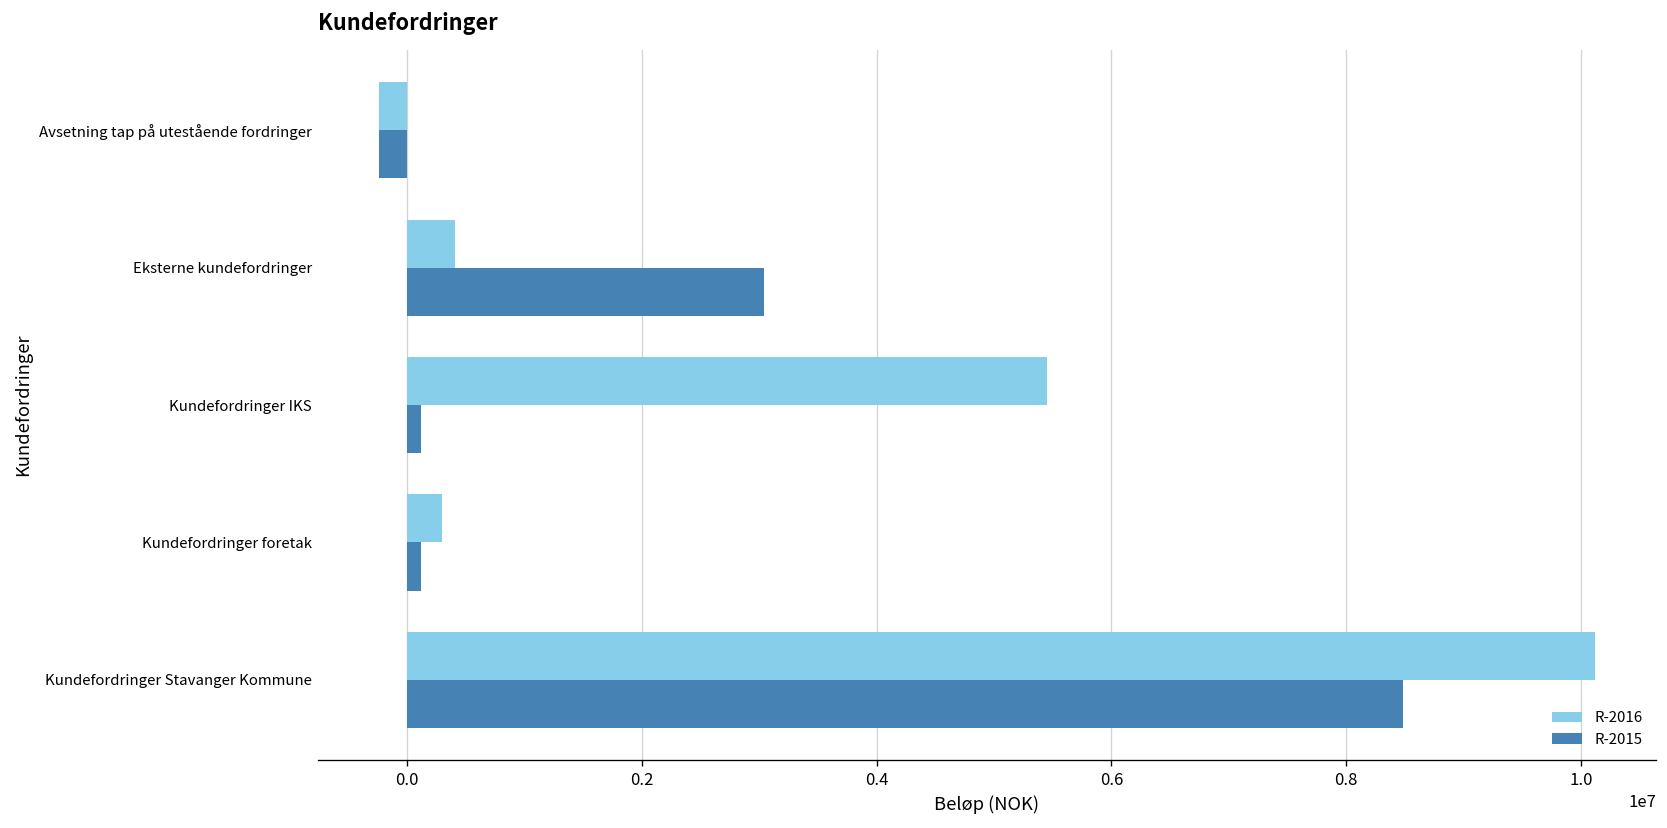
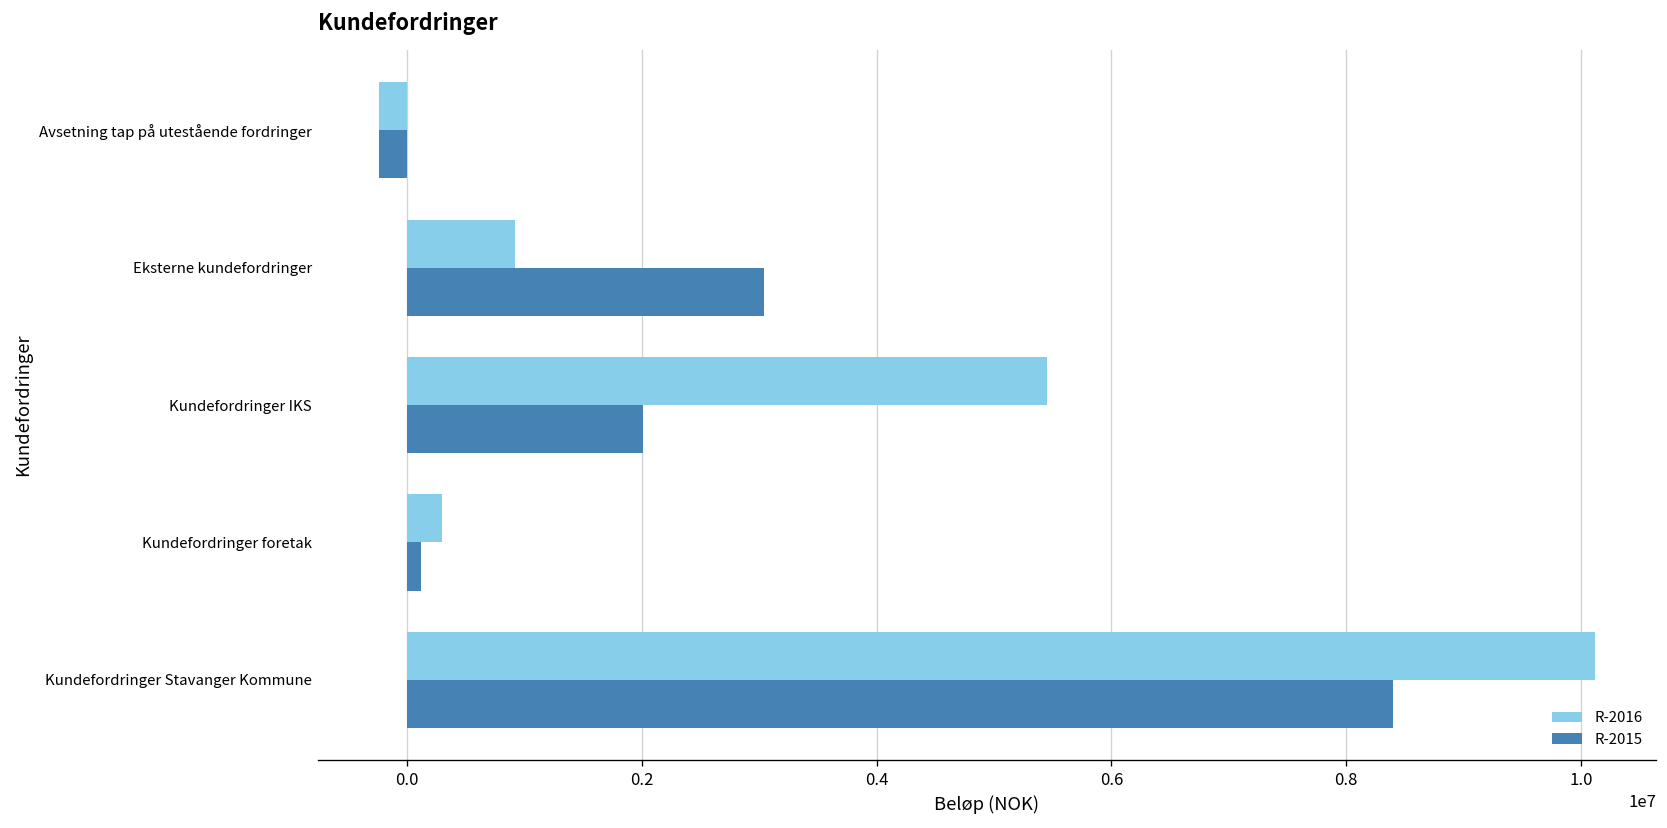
R-2016, Eksterne kundefordringer: 400000 -> 900000
R-2015, Kundefordringer IKS: 100000 -> 2000000
R-2015, Kundefordringer Stavanger Kommune: 8500000 -> 8400000
